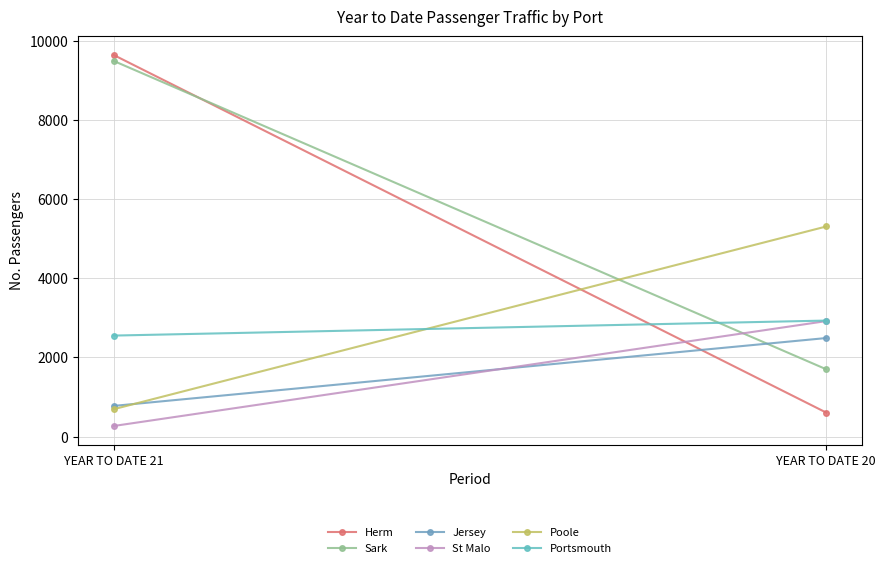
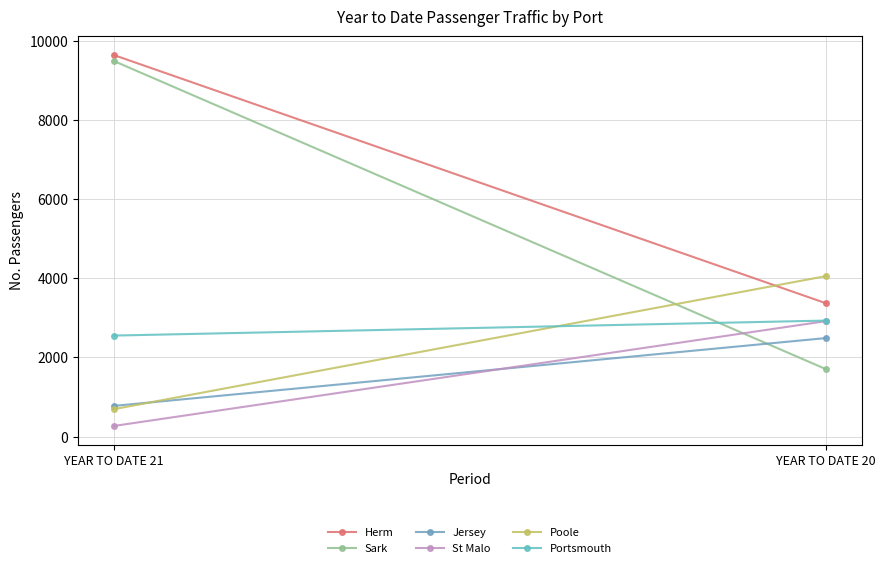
Herm, YEAR TO DATE 20: 600 -> 3400
Poole, YEAR TO DATE 20: 5300 -> 4100
